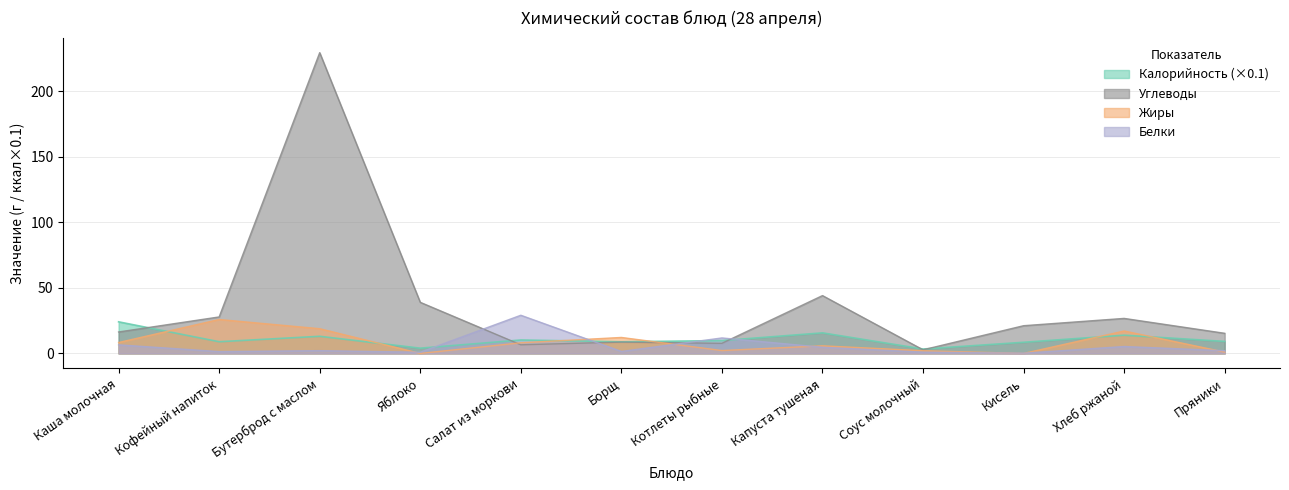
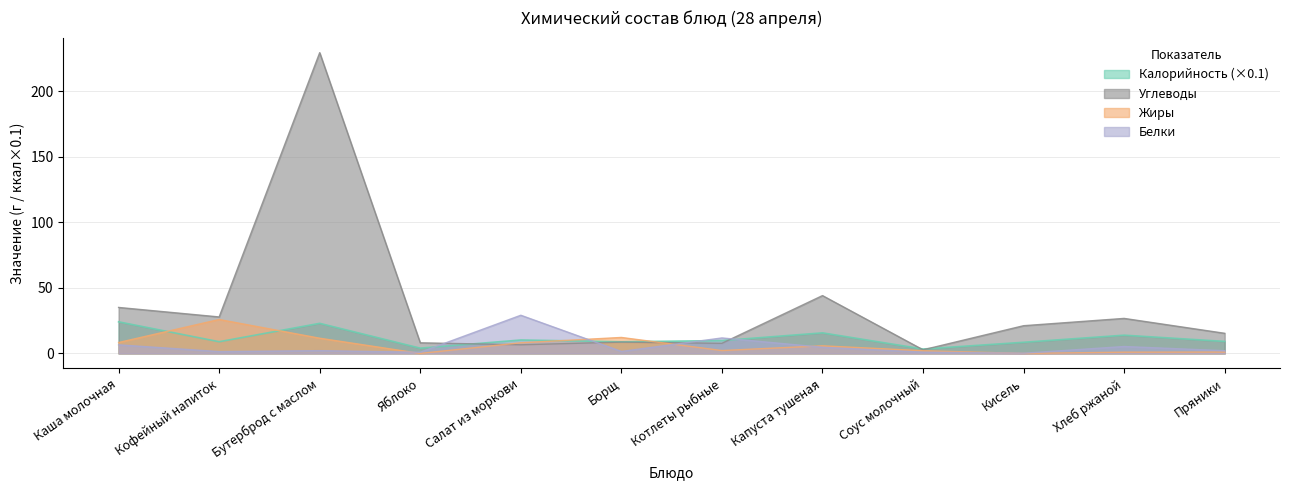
Углеводы, Каша молочная: 16 -> 35
Калорийность (×0.1), Бутерброд с маслом: 13 -> 23
Жиры, Бутерброд с маслом: 19 -> 12
Углеводы, Яблоко: 39 -> 8
Жиры, Хлеб ржаной: 17 -> 1
